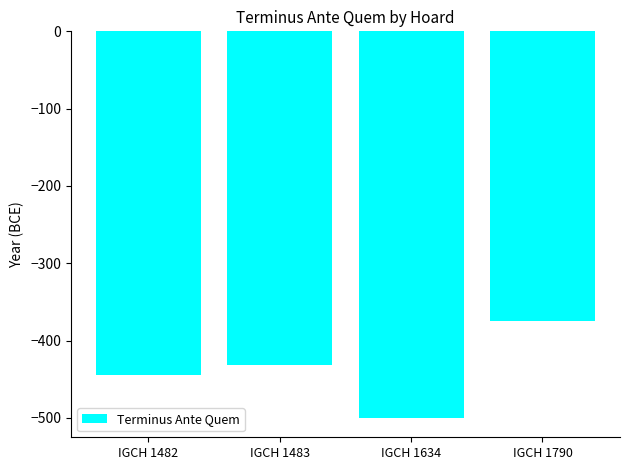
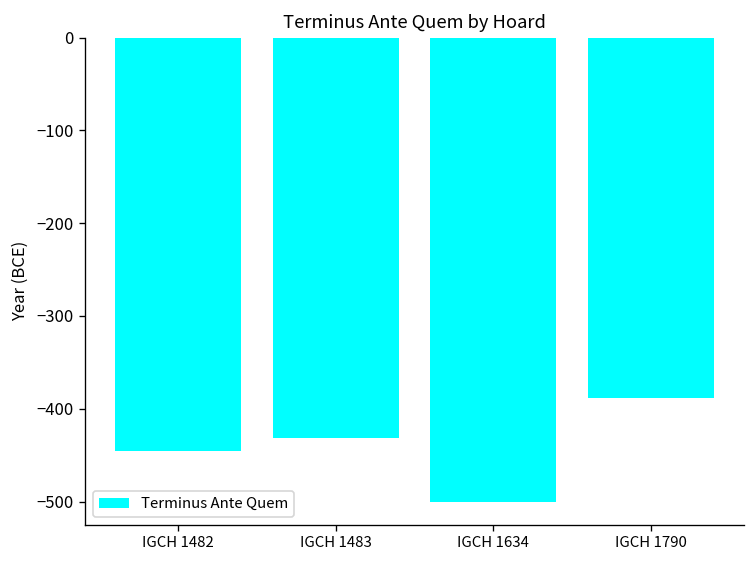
IGCH 1790: -380 -> -390
